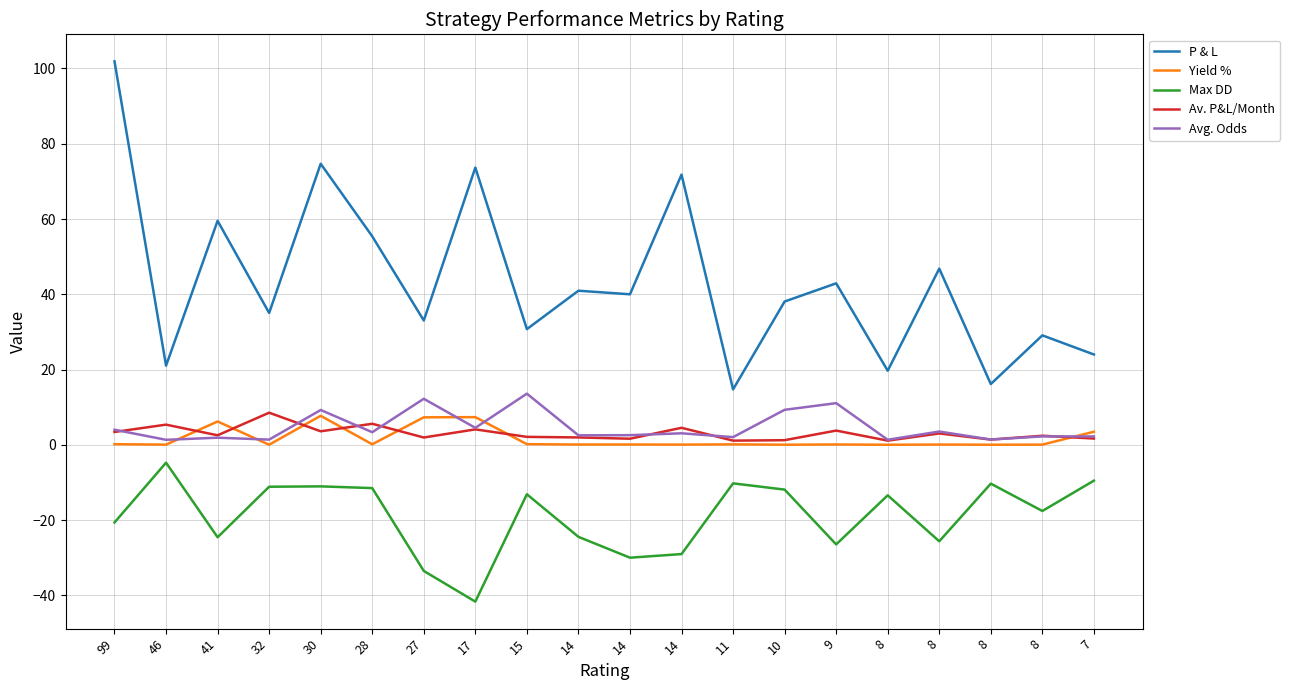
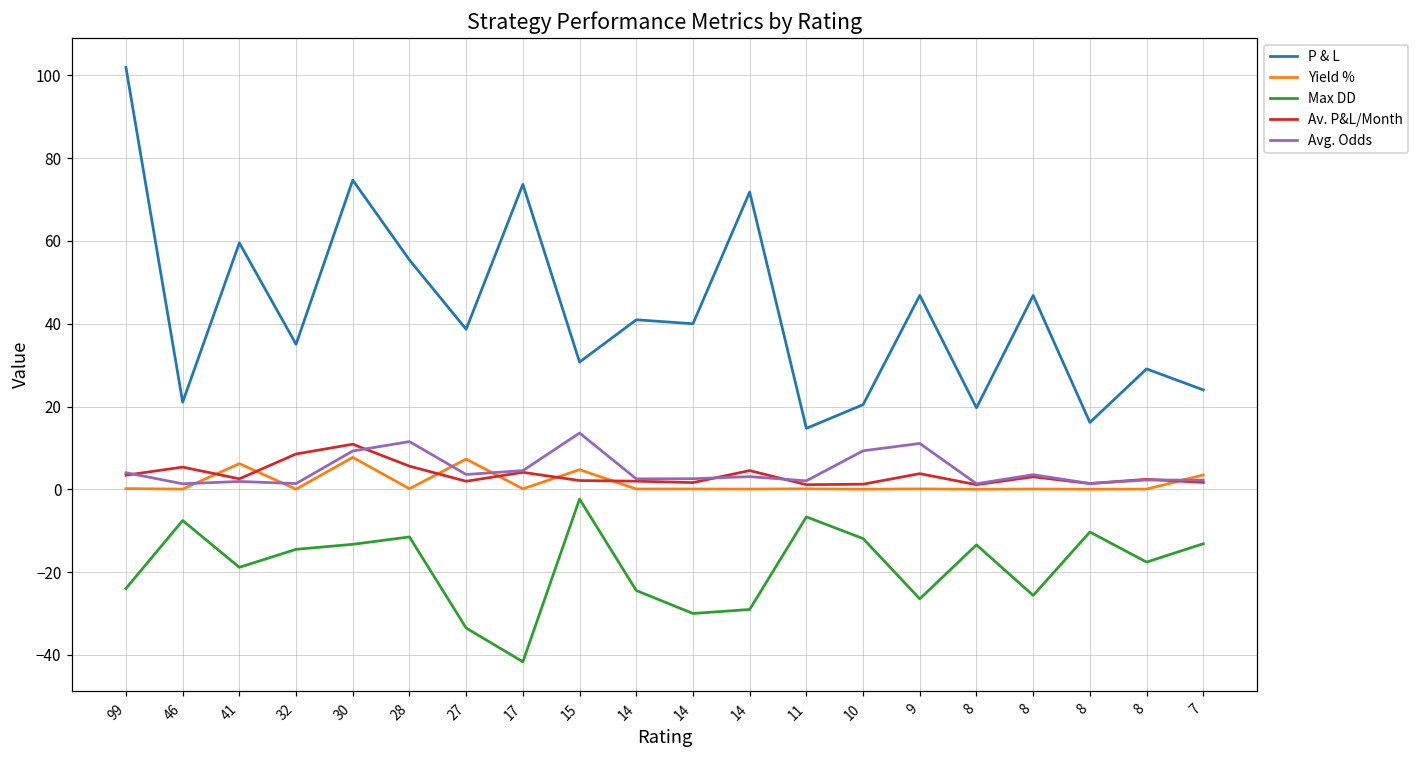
Max DD, 99: -21 -> -24
Max DD, 46: -5 -> -8
Max DD, 41: -25 -> -19
Max DD, 32: -11 -> -14
Max DD, 30: -11 -> -13
Av. P&L/Month, 30: 4 -> 11
Avg. Odds, 28: 3 -> 12
P & L, 27: 33 -> 39
Avg. Odds, 27: 12 -> 4
Yield %, 17: 7 -> 0
Yield %, 15: 0 -> 5
Max DD, 15: -13 -> -2
Max DD, 11: -10 -> -7
P & L, 10: 38 -> 20
P & L, 9: 43 -> 47
Max DD, 7: -10 -> -13
